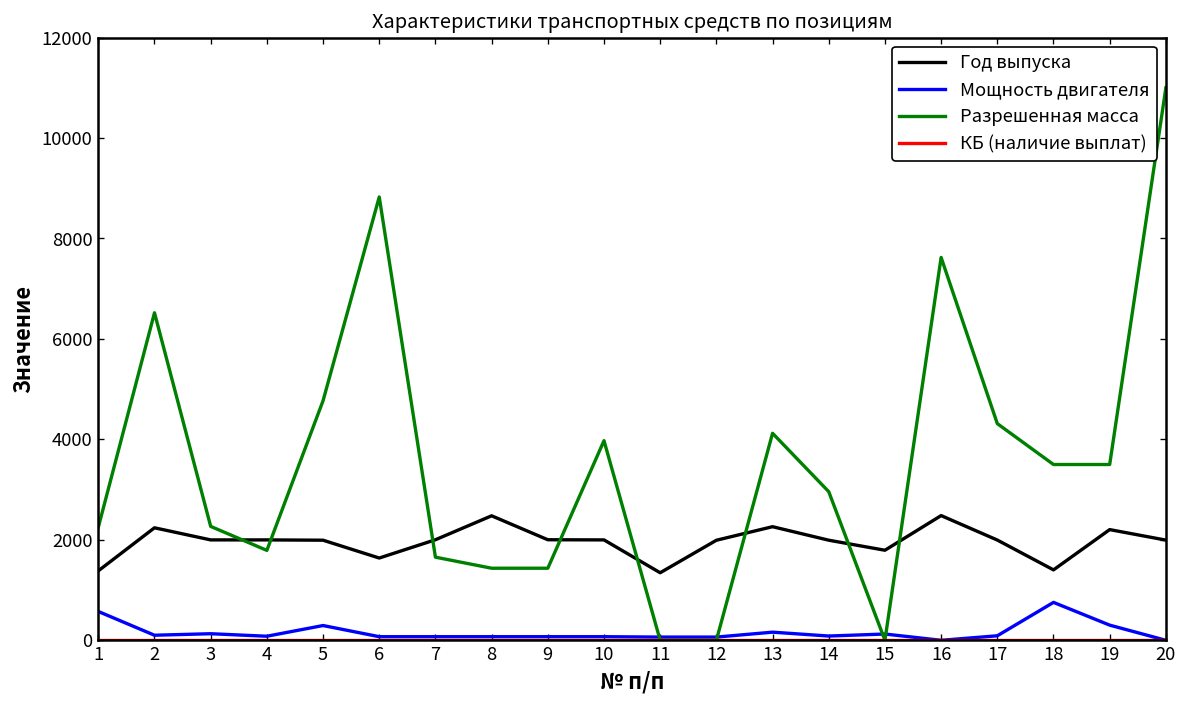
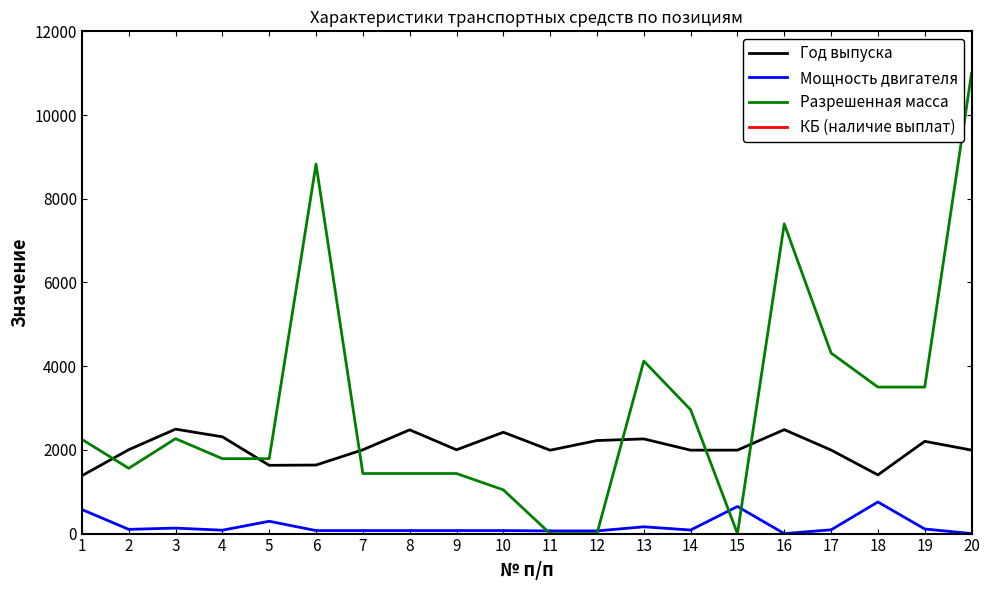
Год выпуска, 2: 2200 -> 2000
Разрешенная масса, 2: 6500 -> 1600
Год выпуска, 3: 2000 -> 2500
Год выпуска, 4: 2000 -> 2300
Год выпуска, 5: 2000 -> 1600
Разрешенная масса, 5: 4800 -> 1800
Разрешенная масса, 7: 1700 -> 1400
Год выпуска, 10: 2000 -> 2400
Разрешенная масса, 10: 4000 -> 1000
Год выпуска, 11: 1300 -> 2000
Год выпуска, 12: 2000 -> 2200
Год выпуска, 15: 1800 -> 2000
Мощность двигателя, 15: 100 -> 600
Разрешенная масса, 16: 7600 -> 7400
Мощность двигателя, 19: 300 -> 100
